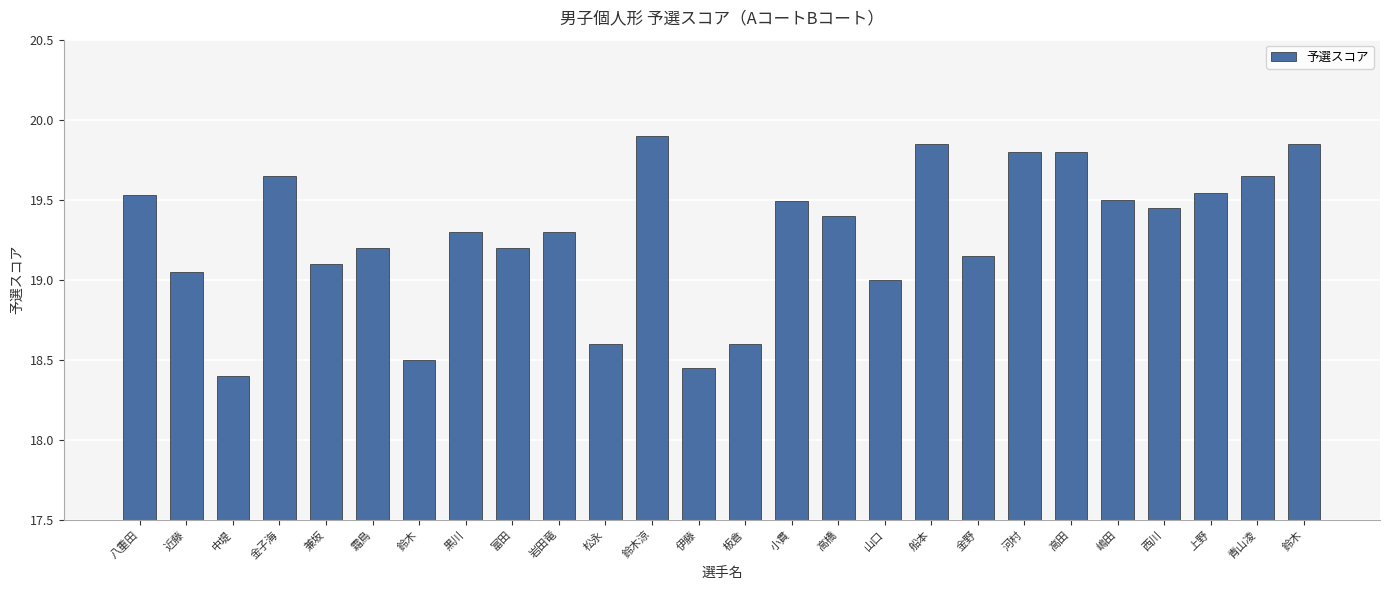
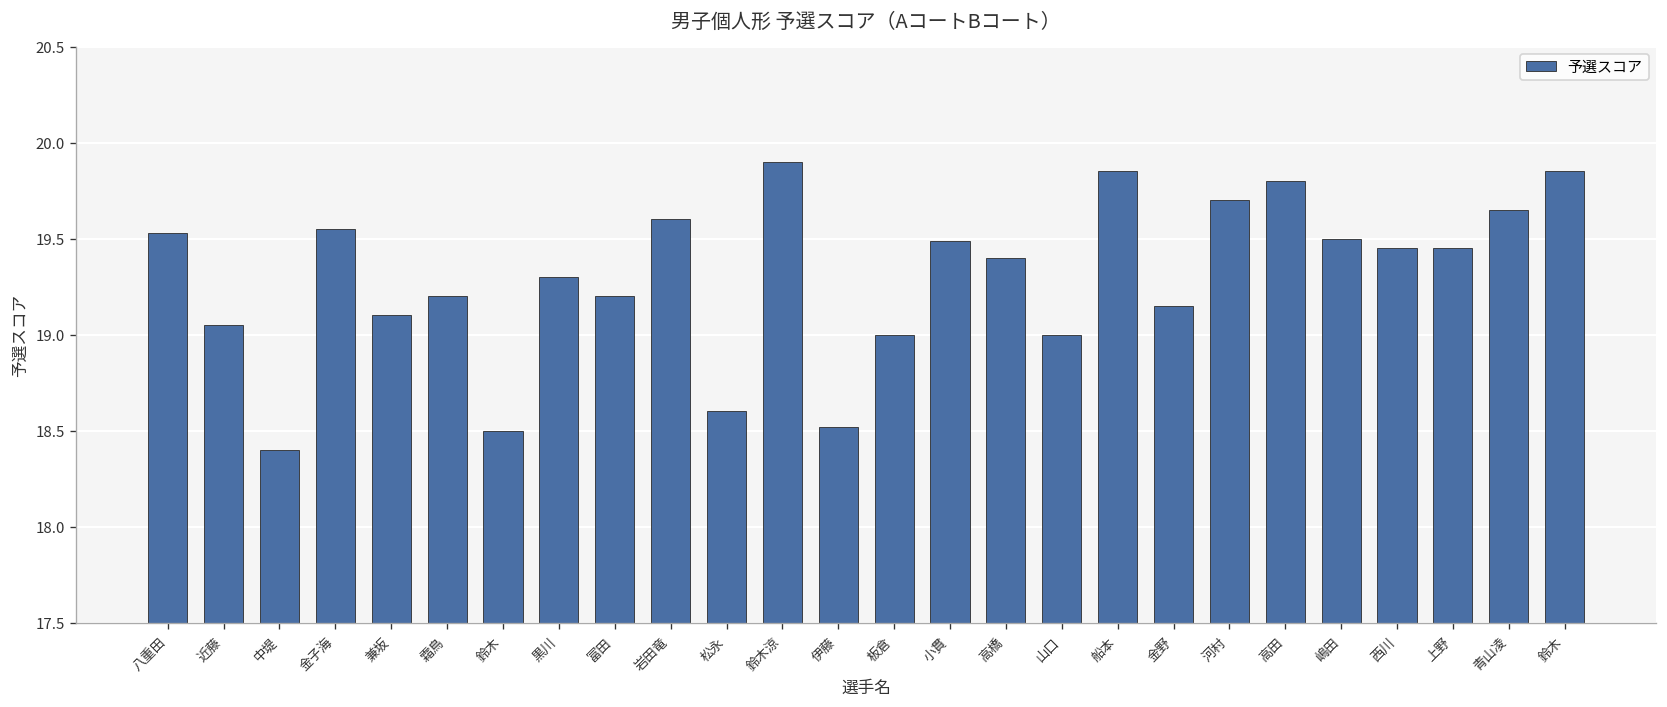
金子海: 19.65 -> 19.55
岩田竜: 19.3 -> 19.6
伊藤: 18.45 -> 18.52
板倉: 18.6 -> 19.0
河村: 19.8 -> 19.7
上野: 19.54 -> 19.45
